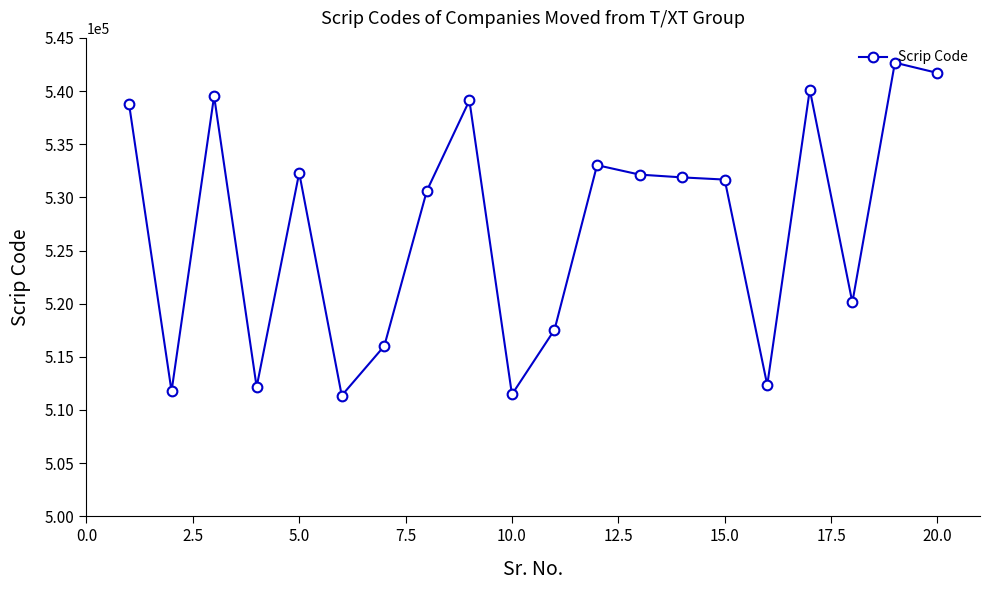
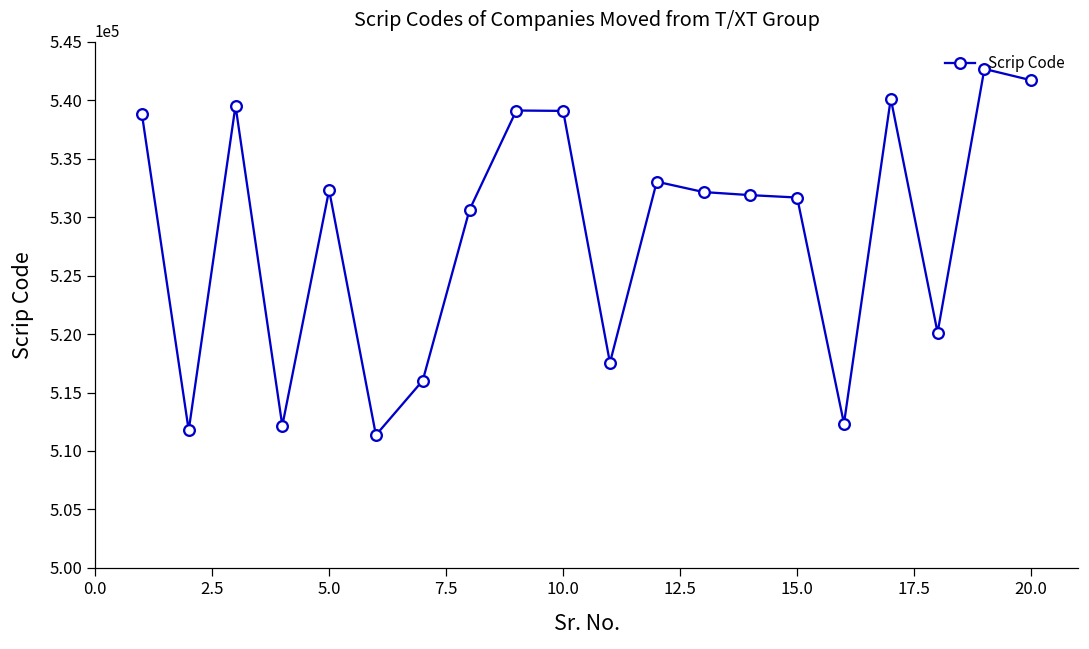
10.0: 511500 -> 539100
